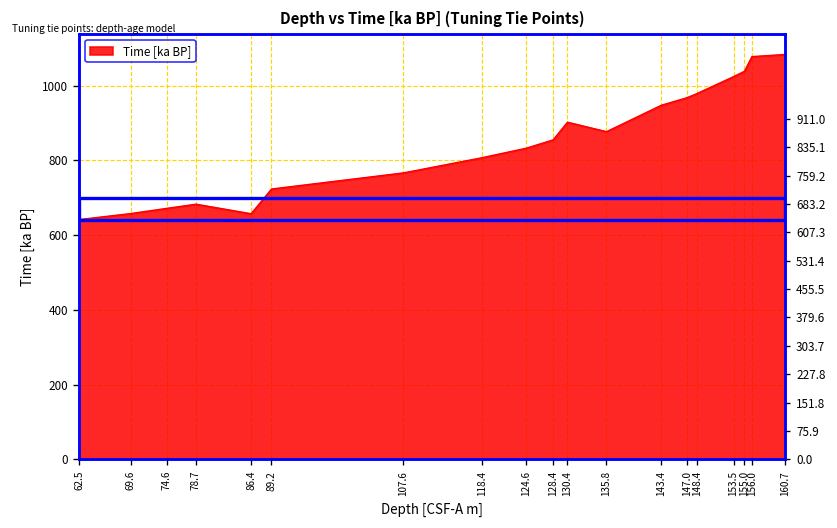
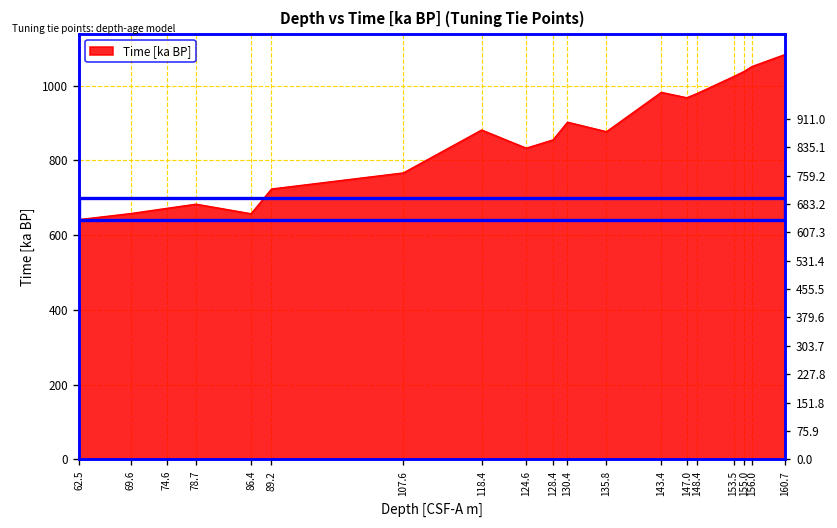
118.4: 810 -> 880
143.4: 950 -> 980
156.0: 1080 -> 1050
